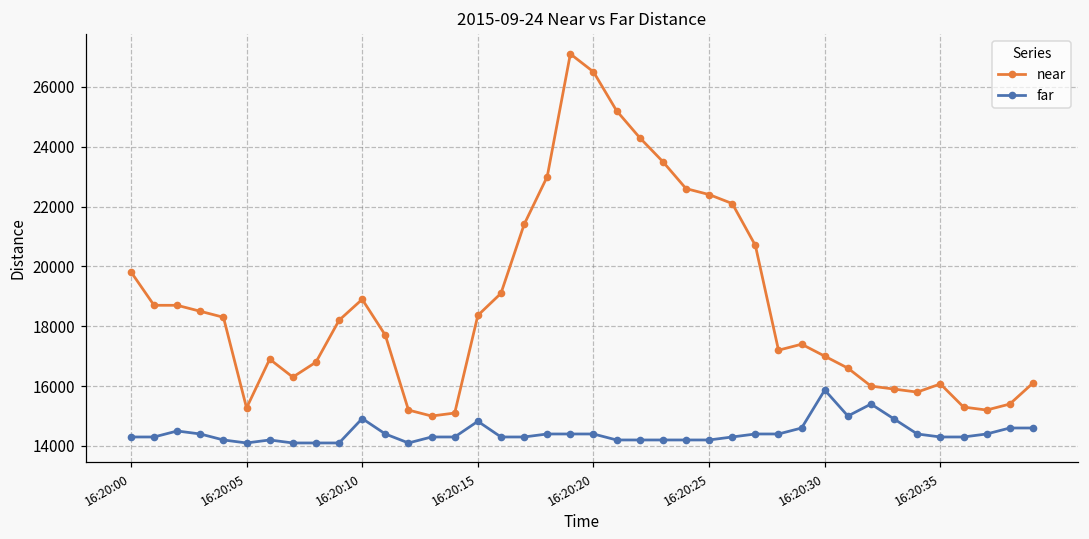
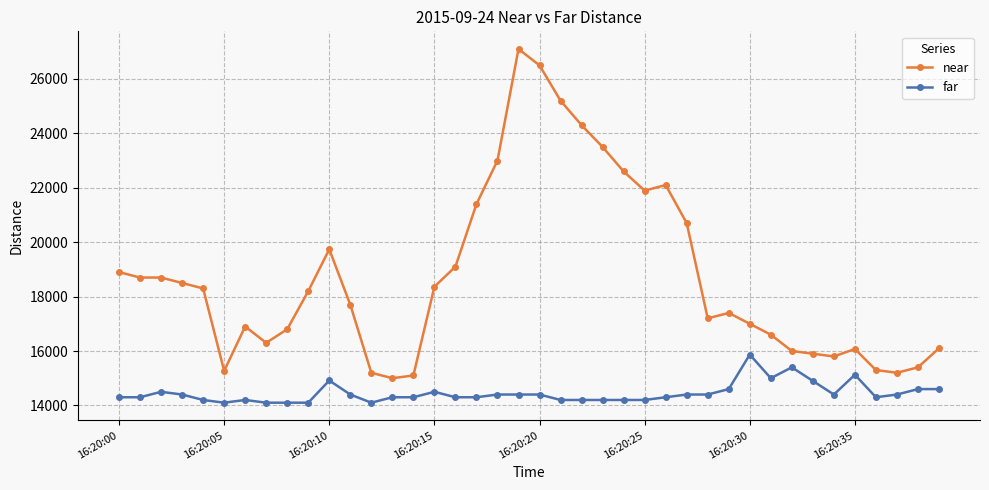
near, 16:20:00: 19800 -> 18900
near, 16:20:10: 18900 -> 19700
far, 16:20:15: 14800 -> 14500
near, 16:20:25: 22400 -> 21900
far, 16:20:35: 14300 -> 15100
